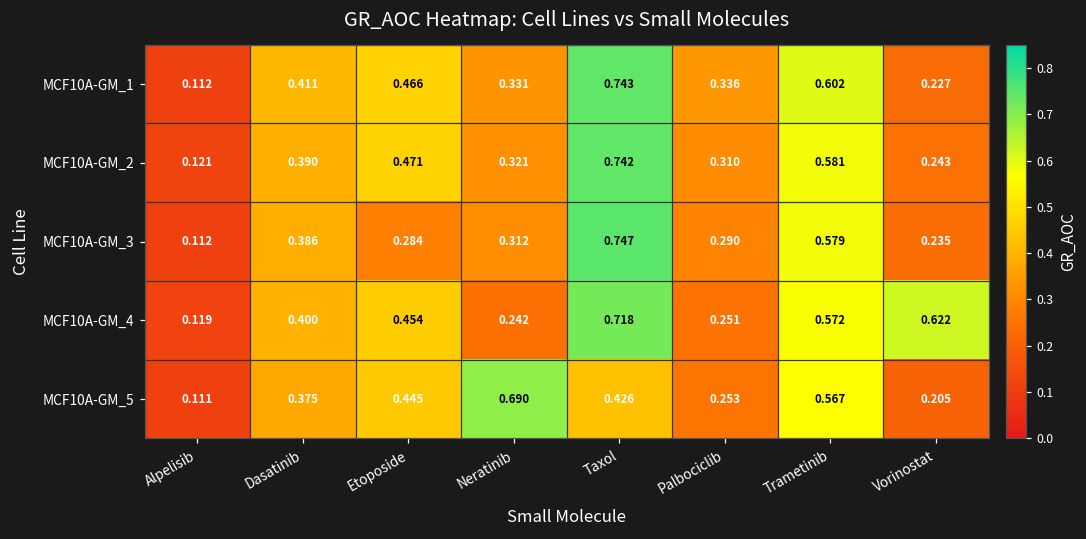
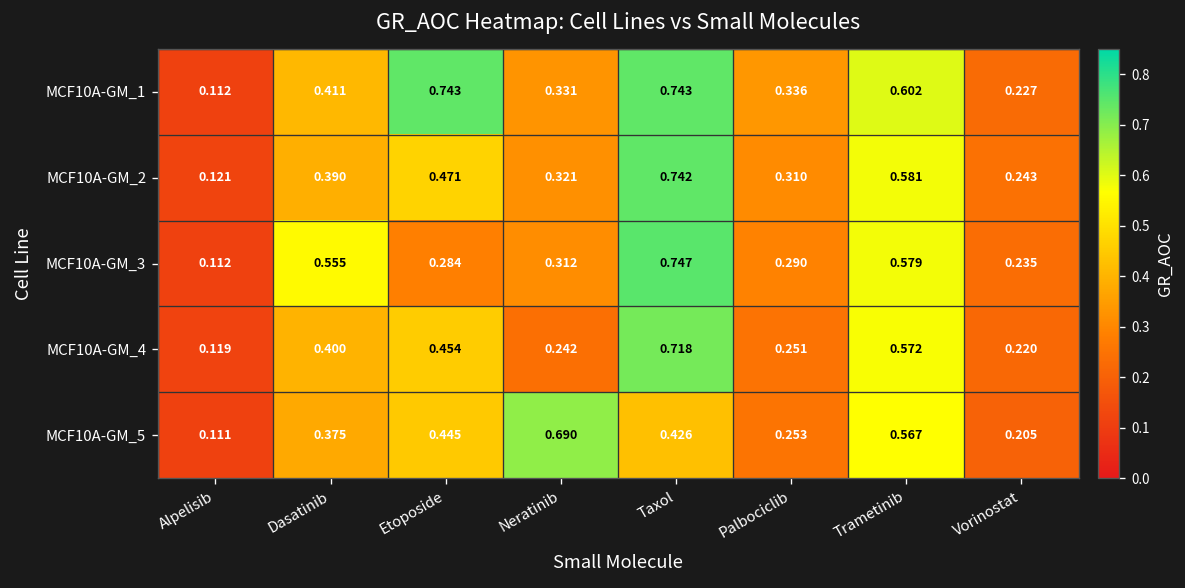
MCF10A-GM_1, Etoposide: 0.466 -> 0.743
MCF10A-GM_3, Dasatinib: 0.386 -> 0.555
MCF10A-GM_4, Vorinostat: 0.622 -> 0.220
